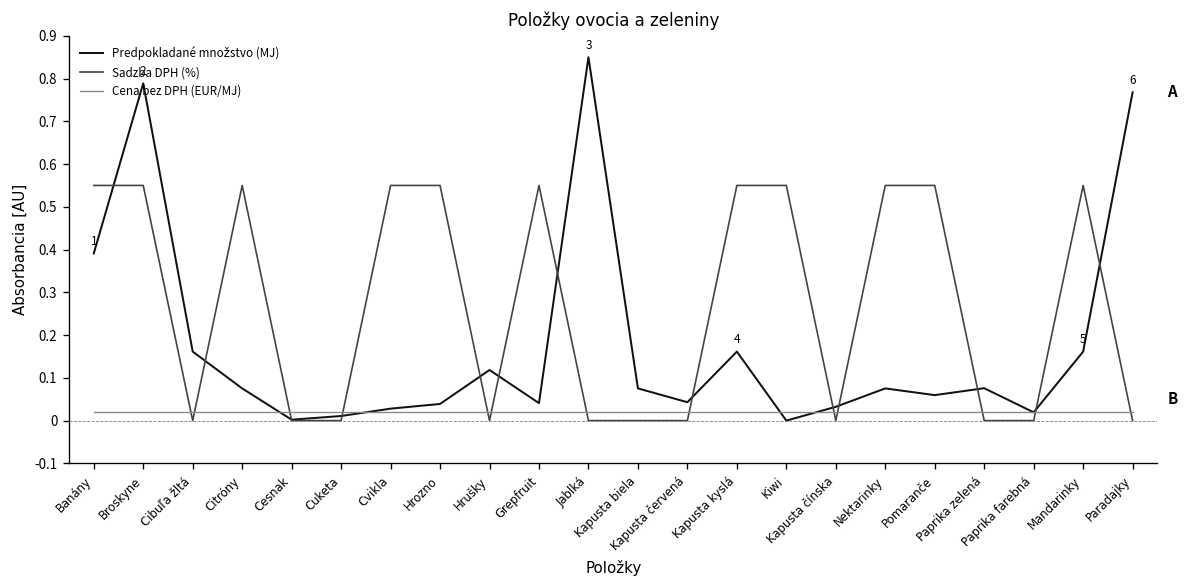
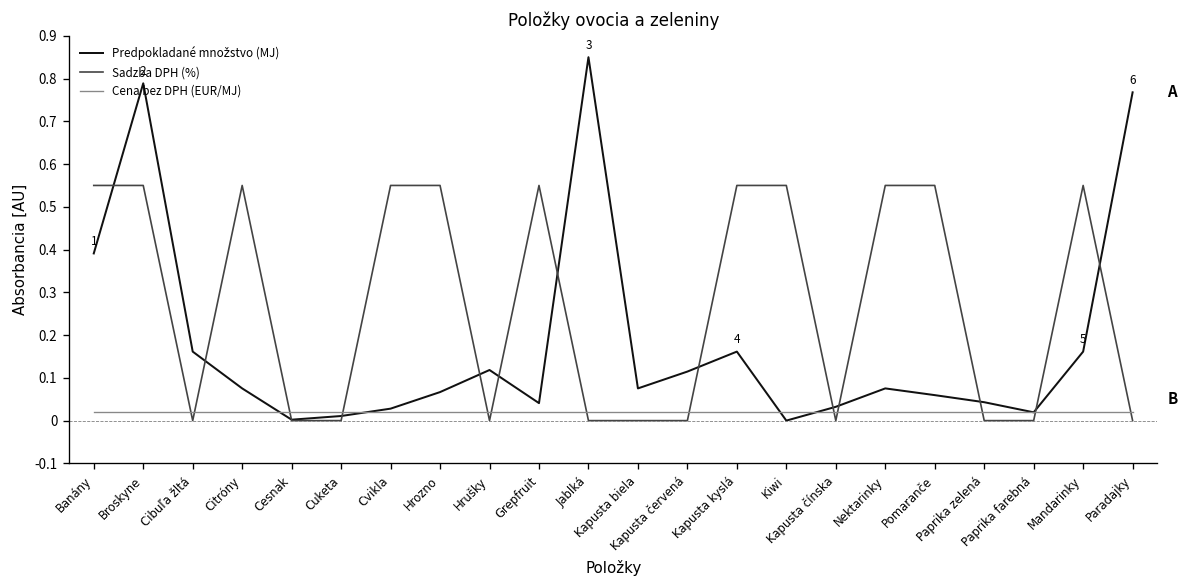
Predpokladané množstvo (MJ), Hrozno: 0.04 -> 0.07
Predpokladané množstvo (MJ), Kapusta červená: 0.04 -> 0.11
Predpokladané množstvo (MJ), Paprika zelená: 0.08 -> 0.04
